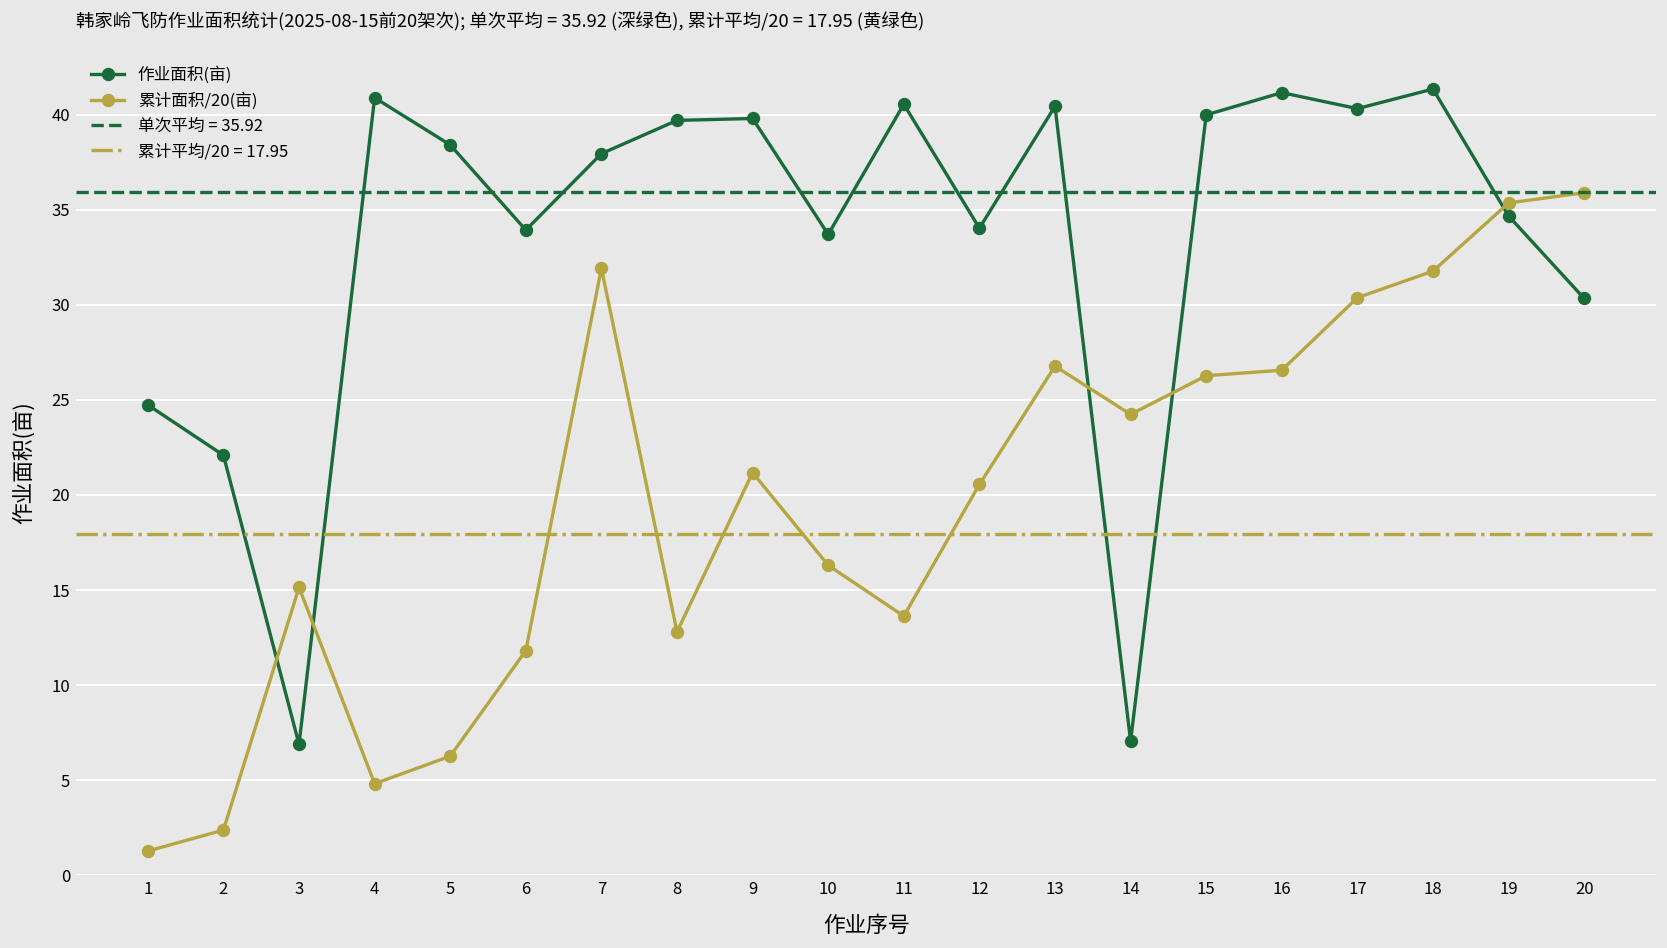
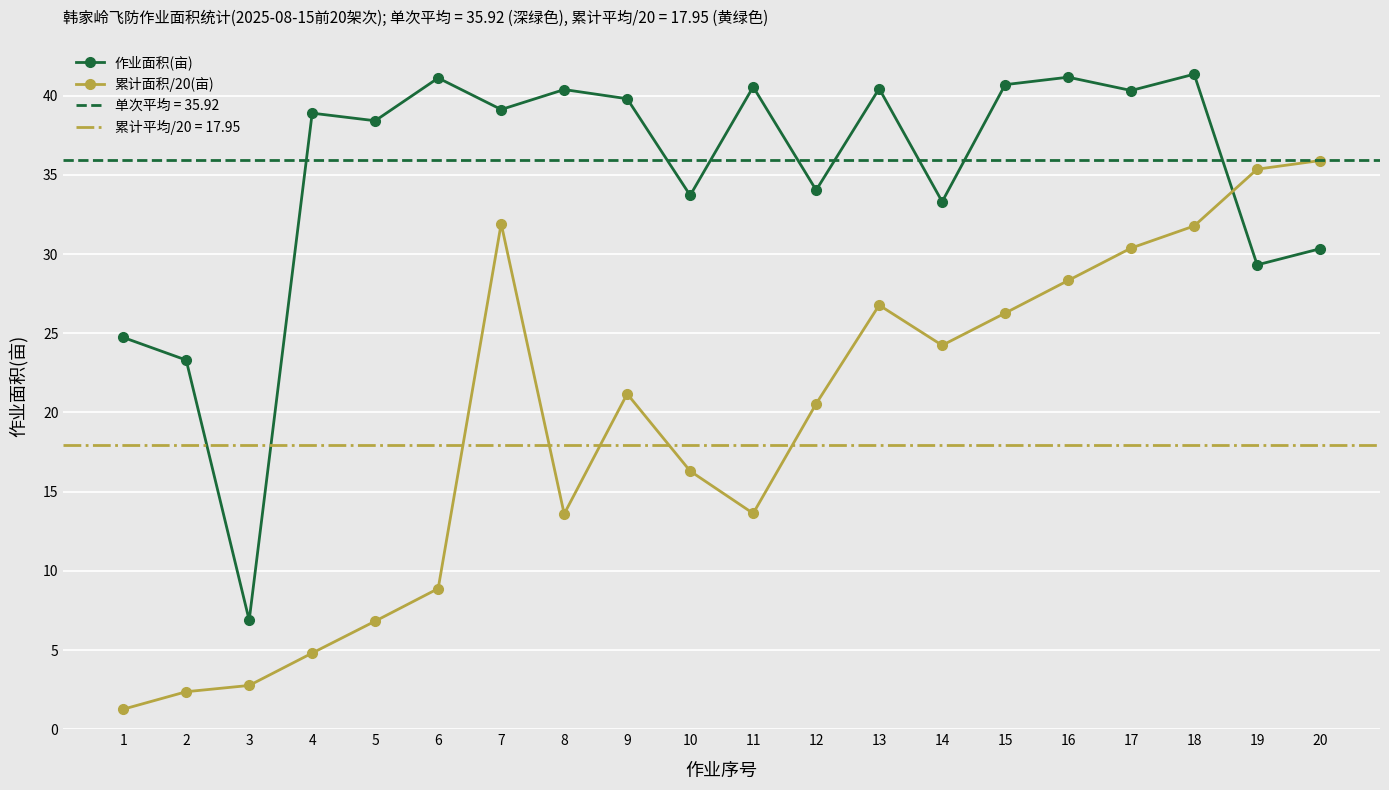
作业面积(亩), 2: 22.1 -> 23.3
累计面积/20(亩), 3: 15.1 -> 2.8
作业面积(亩), 4: 40.9 -> 38.9
累计面积/20(亩), 5: 6.3 -> 6.8
作业面积(亩), 6: 33.9 -> 41.1
累计面积/20(亩), 6: 11.8 -> 8.9
作业面积(亩), 7: 38.0 -> 39.1
作业面积(亩), 8: 39.7 -> 40.4
累计面积/20(亩), 8: 12.8 -> 13.6
作业面积(亩), 14: 7.0 -> 33.3
作业面积(亩), 15: 40.0 -> 40.7
累计面积/20(亩), 16: 26.6 -> 28.3
作业面积(亩), 19: 34.7 -> 29.3
